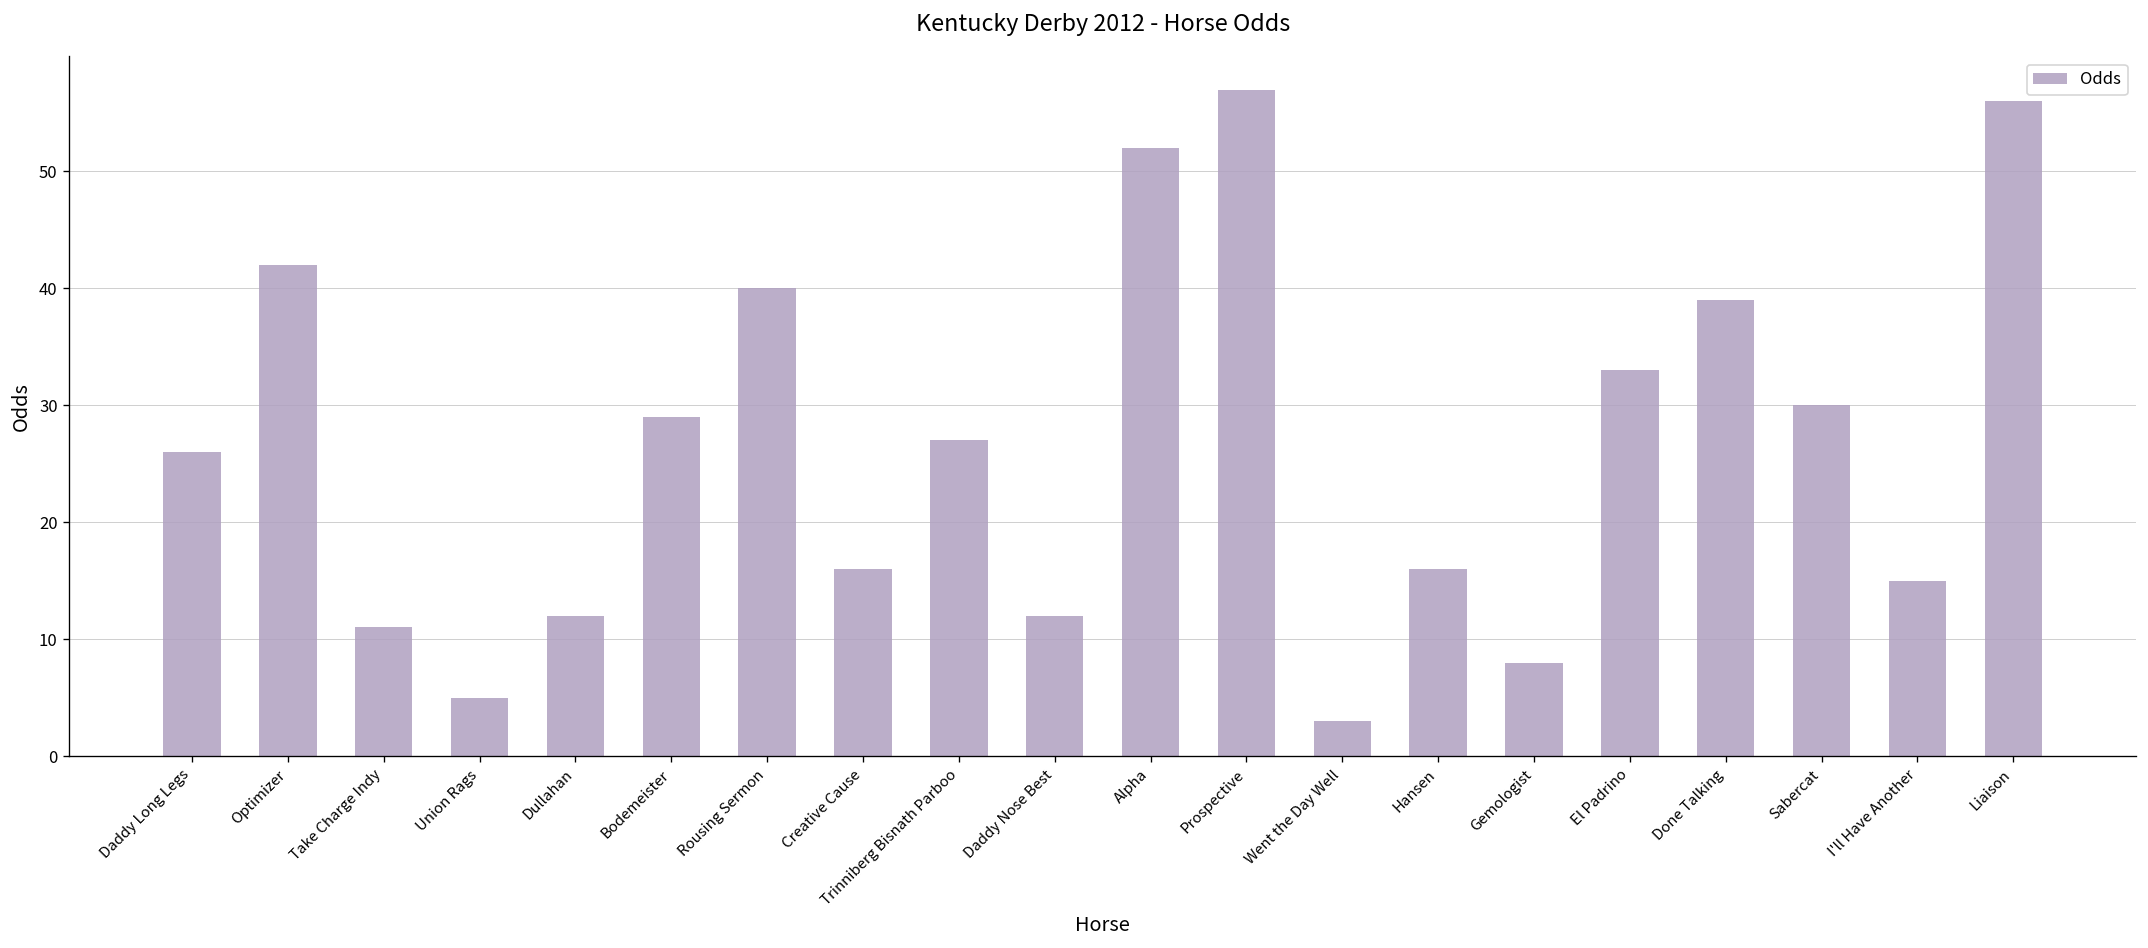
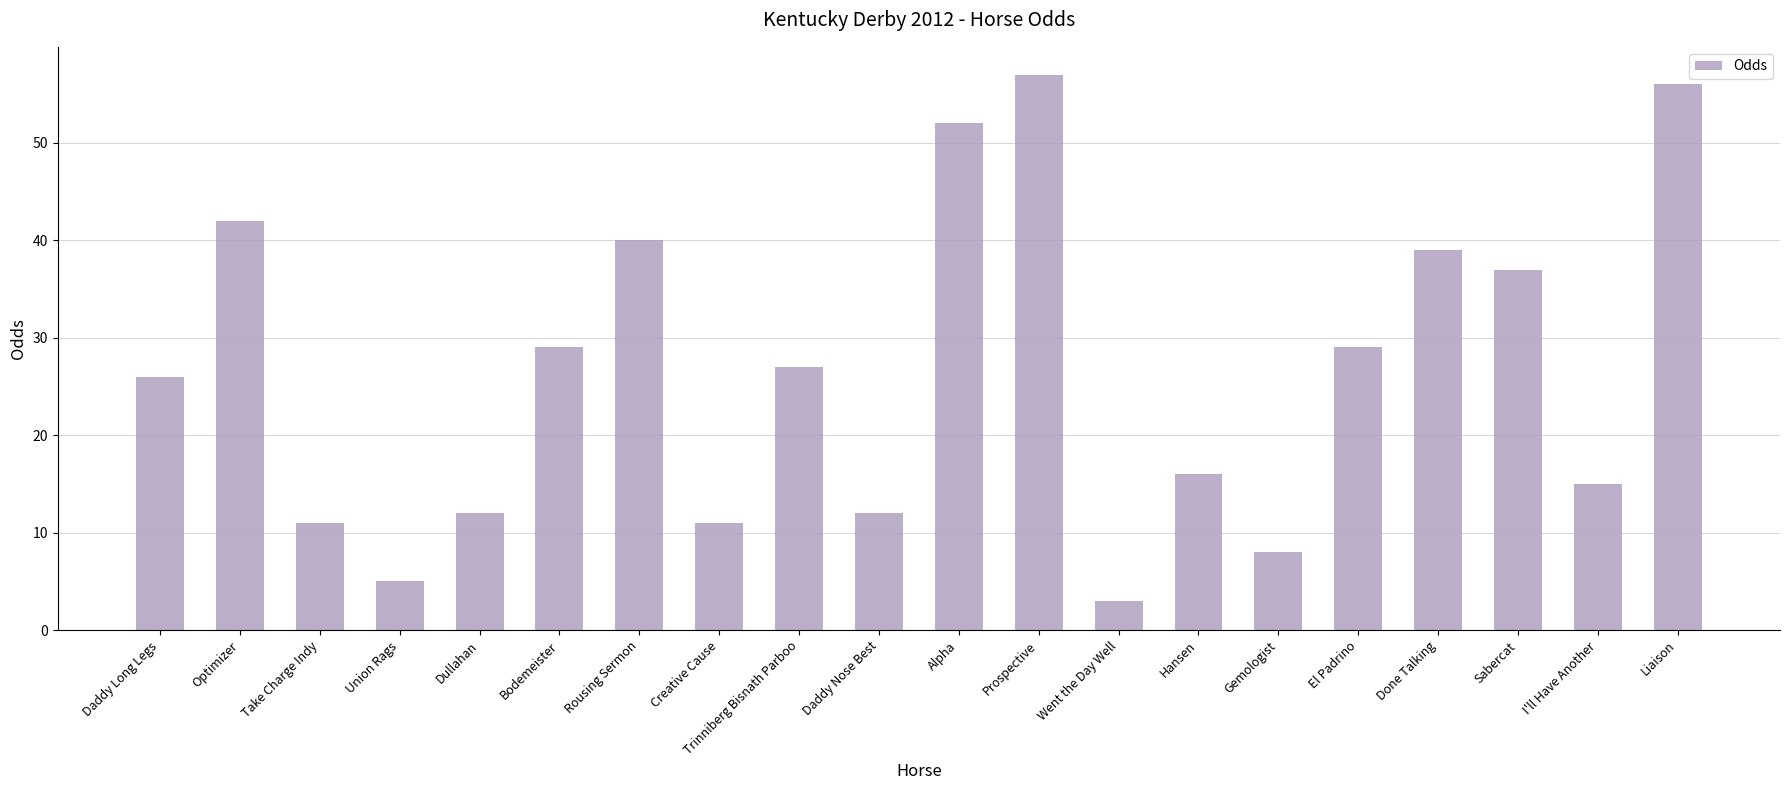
Creative Cause: 16 -> 11
El Padrino: 33 -> 29
Sabercat: 30 -> 37
